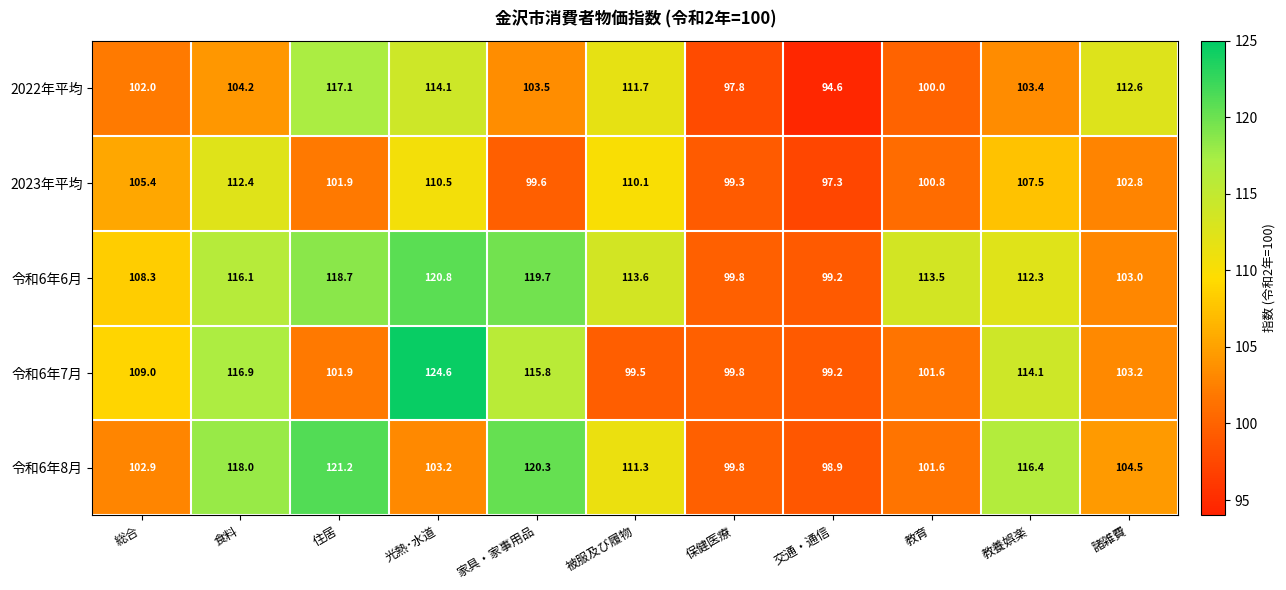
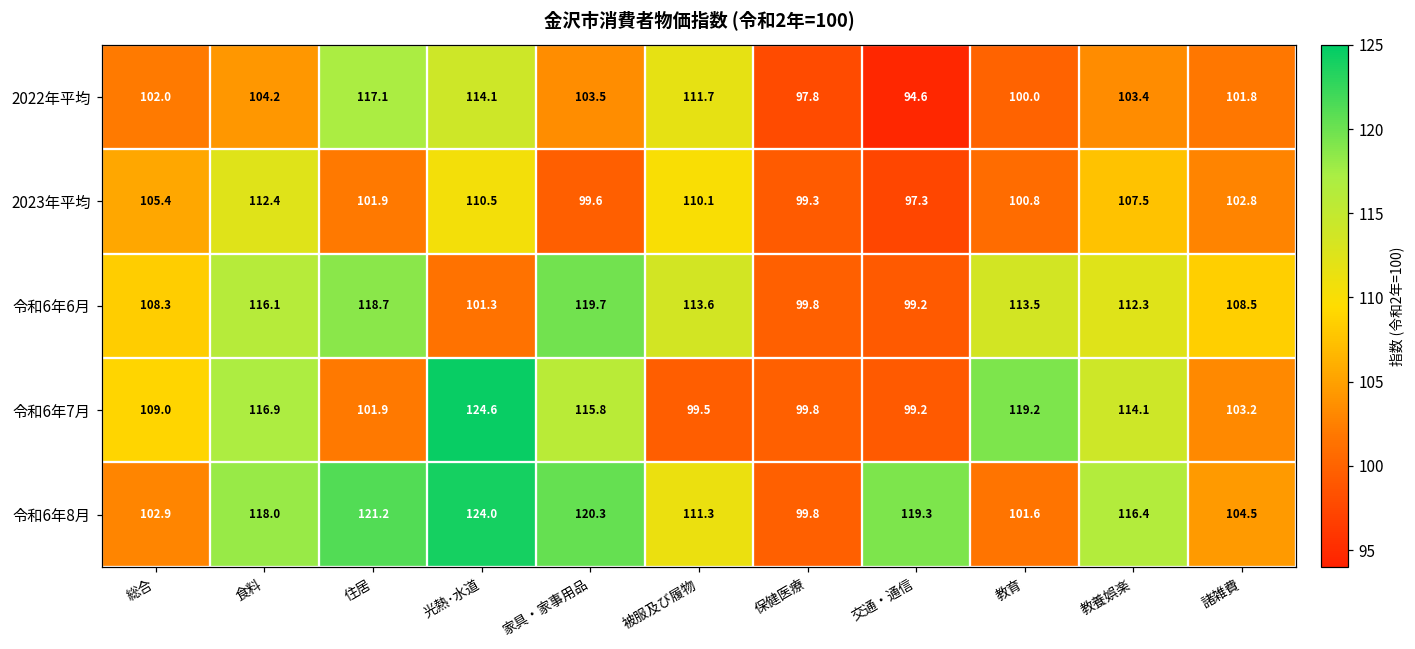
2022年平均, 諸雑費: 112.6 -> 101.8
令和6年6月, 光熱･水道: 120.8 -> 101.3
令和6年6月, 諸雑費: 103.0 -> 108.5
令和6年7月, 教育: 101.6 -> 119.2
令和6年8月, 光熱･水道: 103.2 -> 124.0
令和6年8月, 交通・通信: 98.9 -> 119.3
